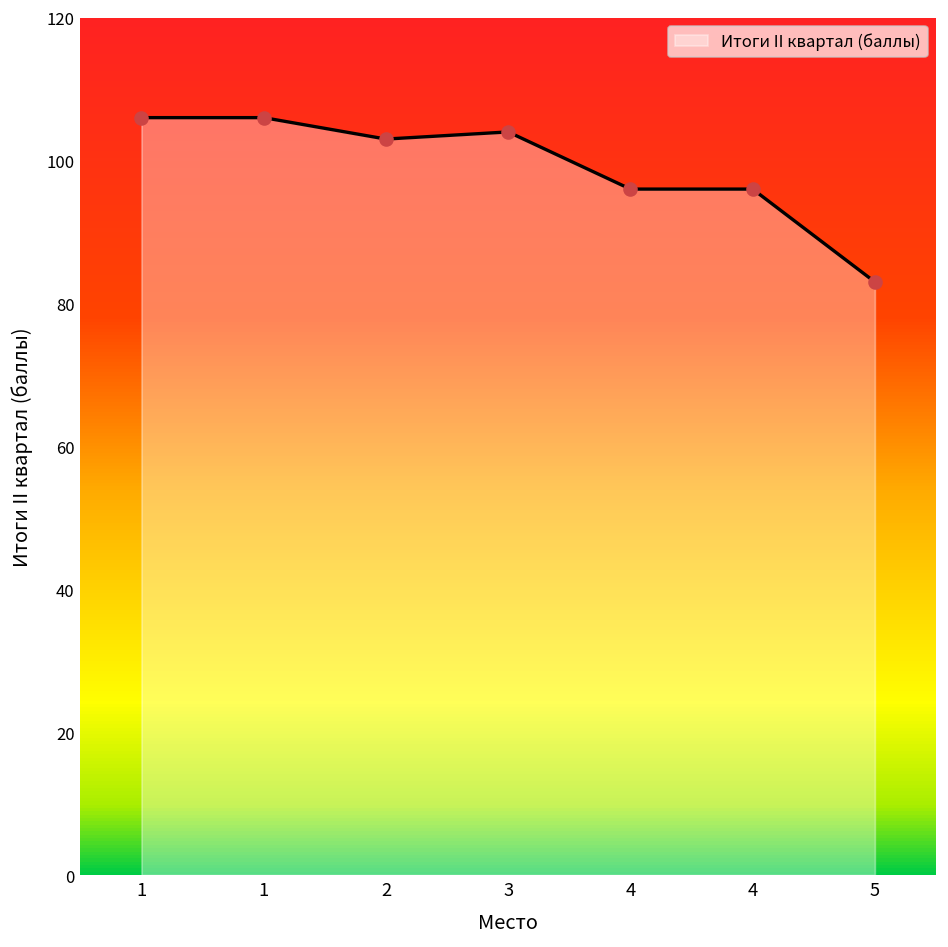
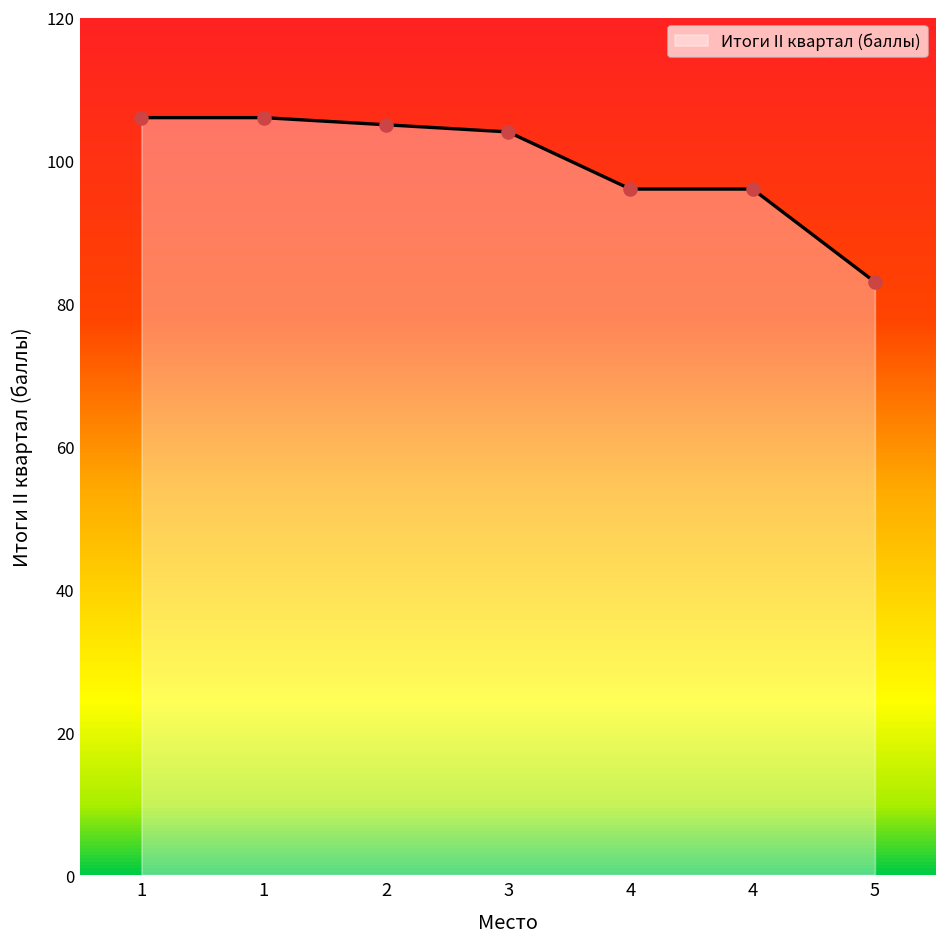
2: 103 -> 105
